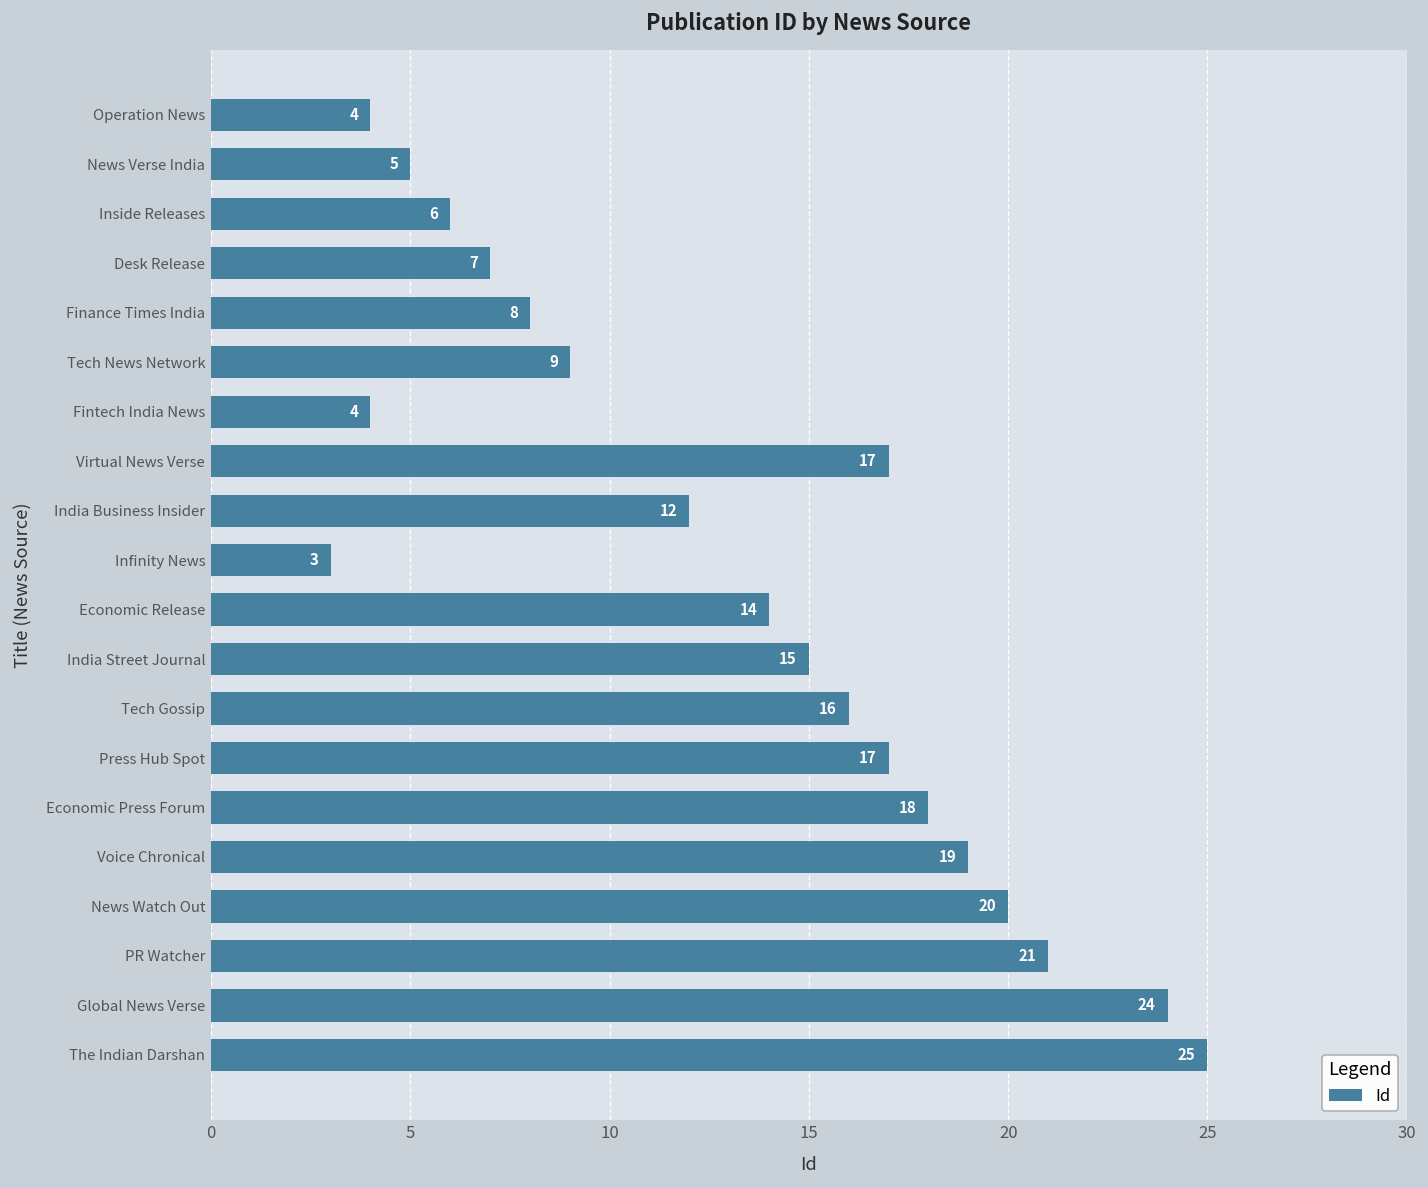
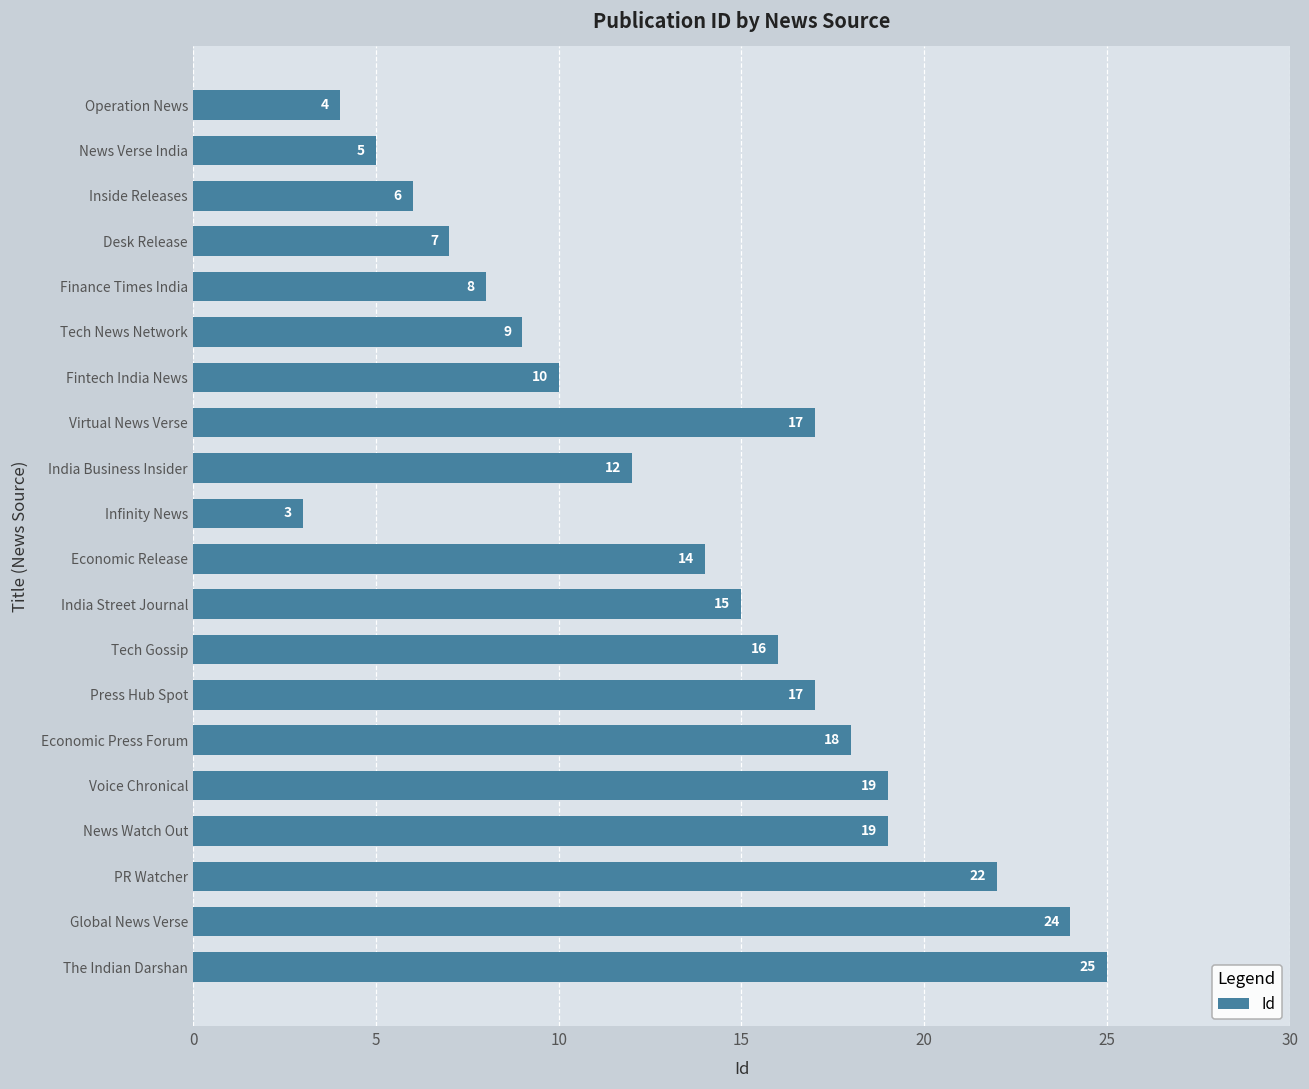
Fintech India News: 4 -> 10
News Watch Out: 20 -> 19
PR Watcher: 21 -> 22
